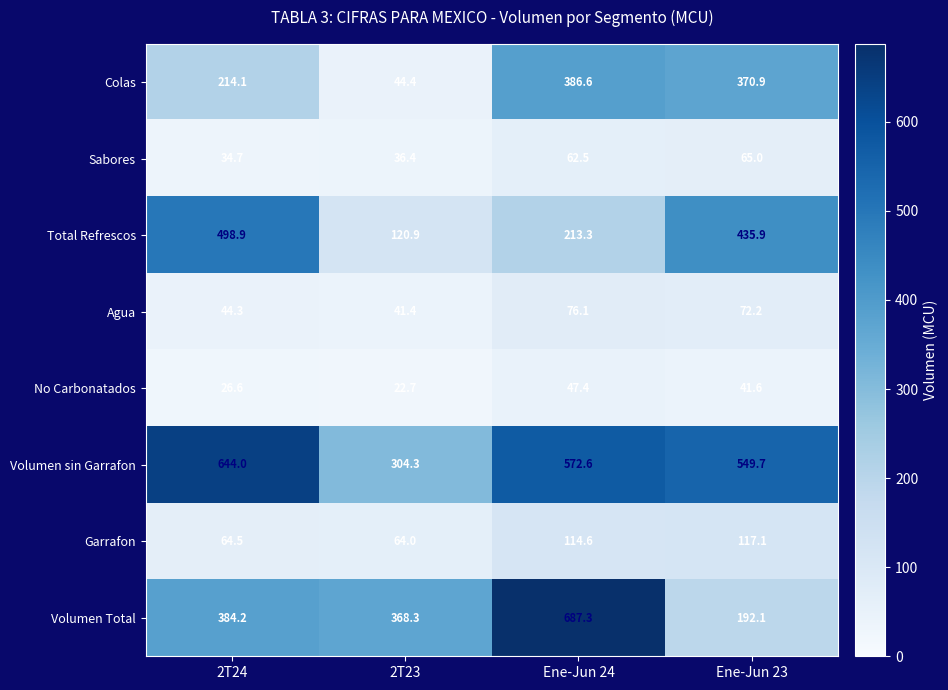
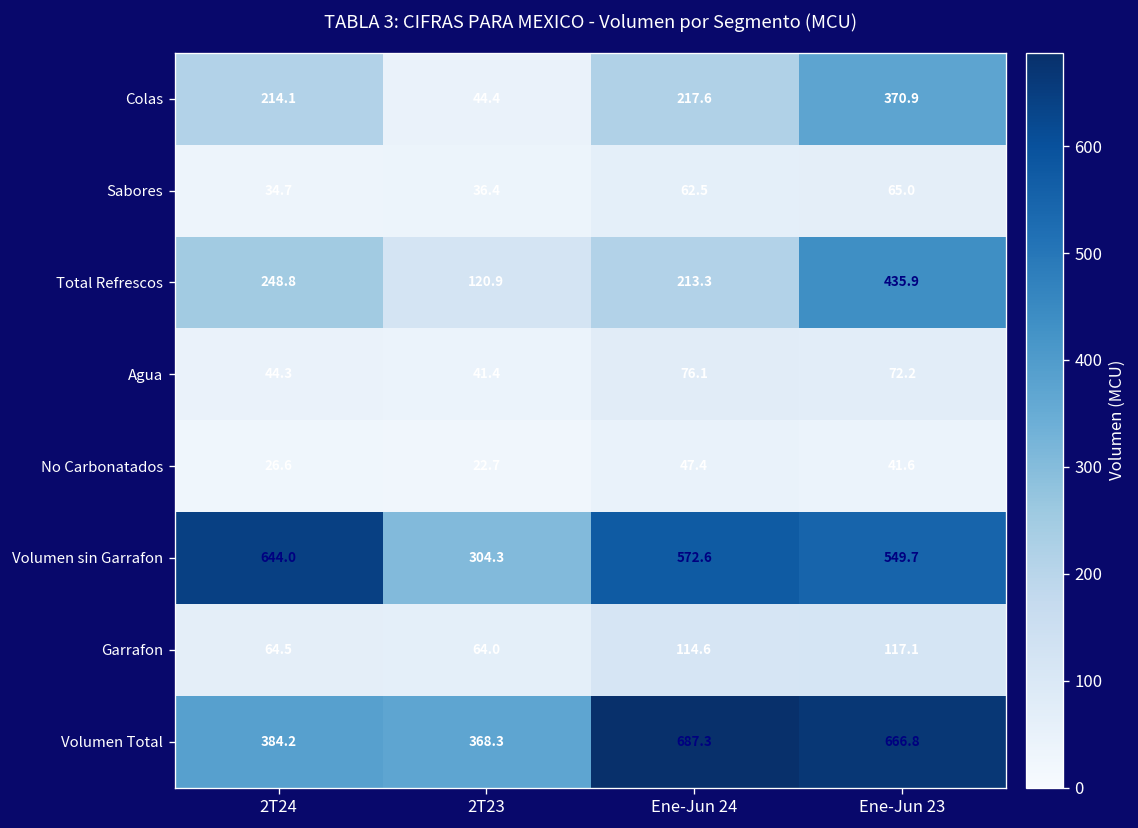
Colas, Ene-Jun 24: 386.6 -> 217.6
Total Refrescos, 2T24: 498.9 -> 248.8
Volumen Total, Ene-Jun 23: 192.1 -> 666.8
